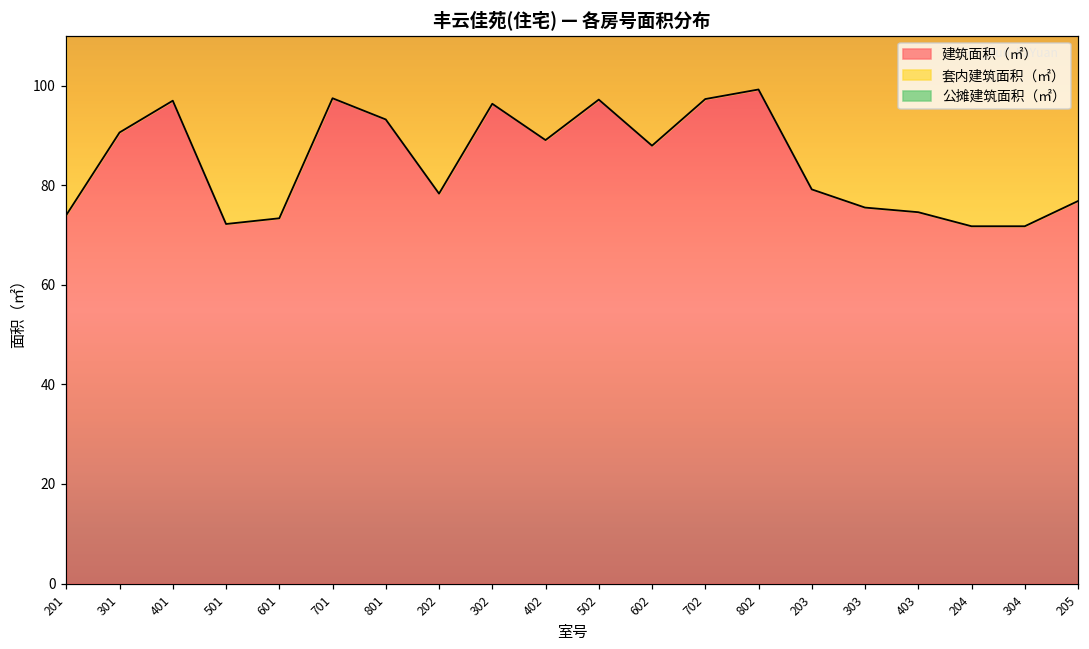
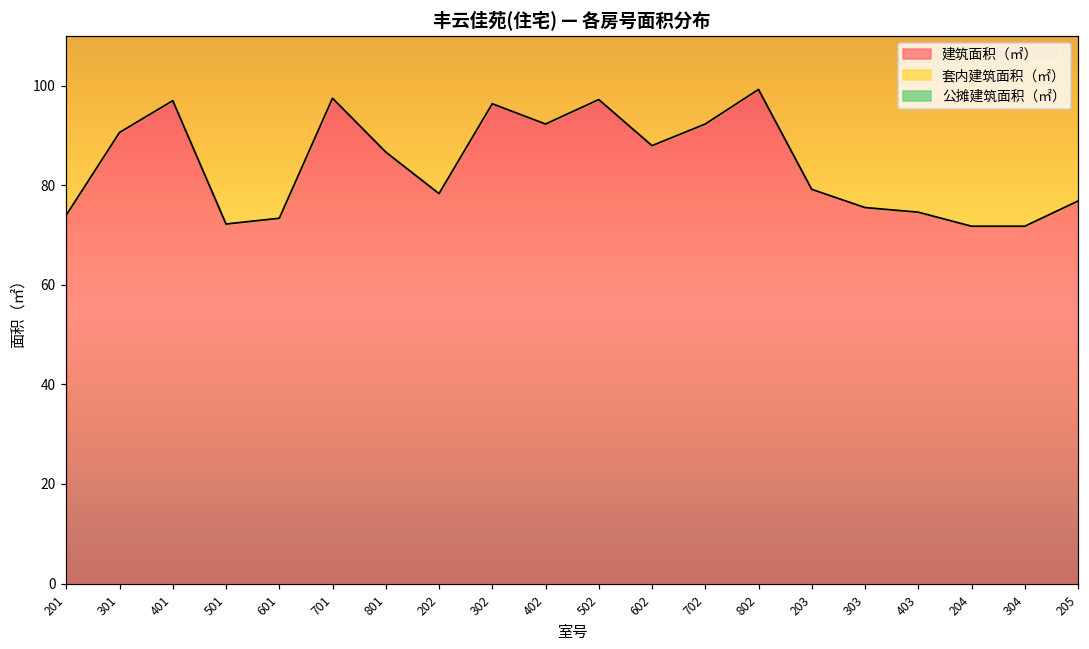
建筑面积（㎡）, 801: 93 -> 87
建筑面积（㎡）, 402: 89 -> 92
建筑面积（㎡）, 702: 97 -> 92
